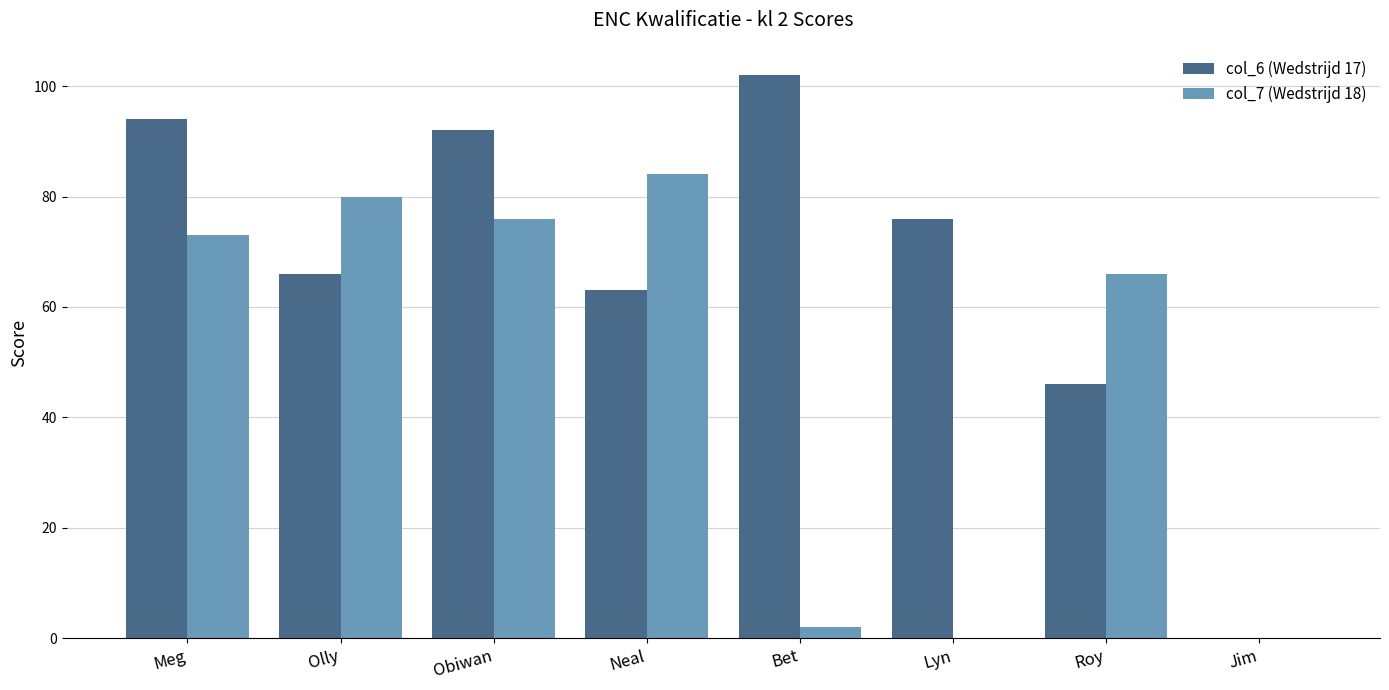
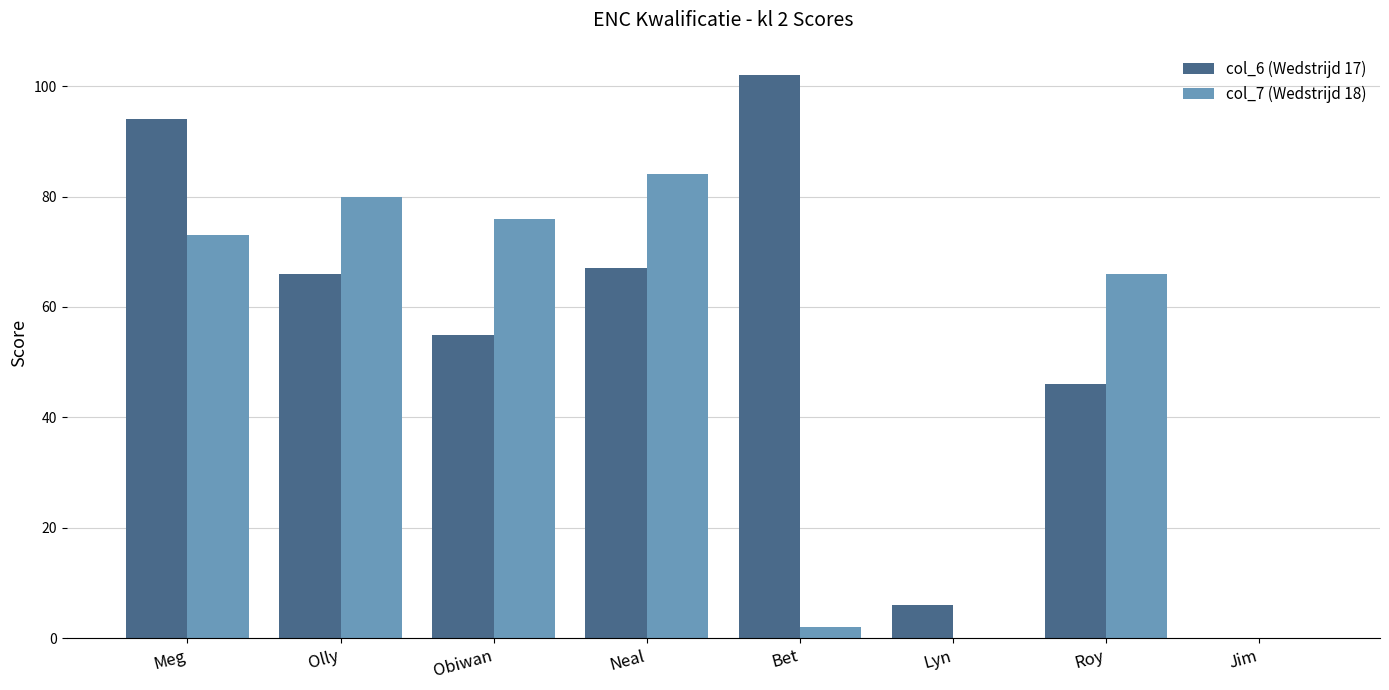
col_6 (Wedstrijd 17), Obiwan: 92 -> 55
col_6 (Wedstrijd 17), Neal: 63 -> 67
col_6 (Wedstrijd 17), Lyn: 76 -> 6
